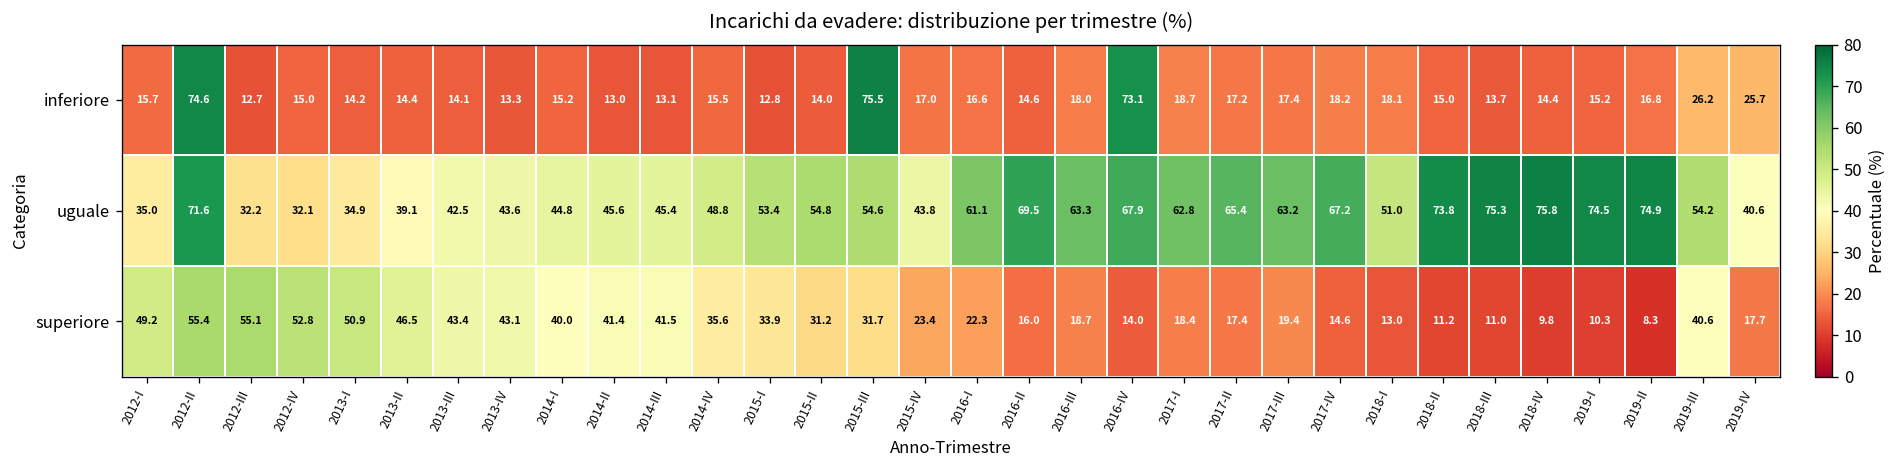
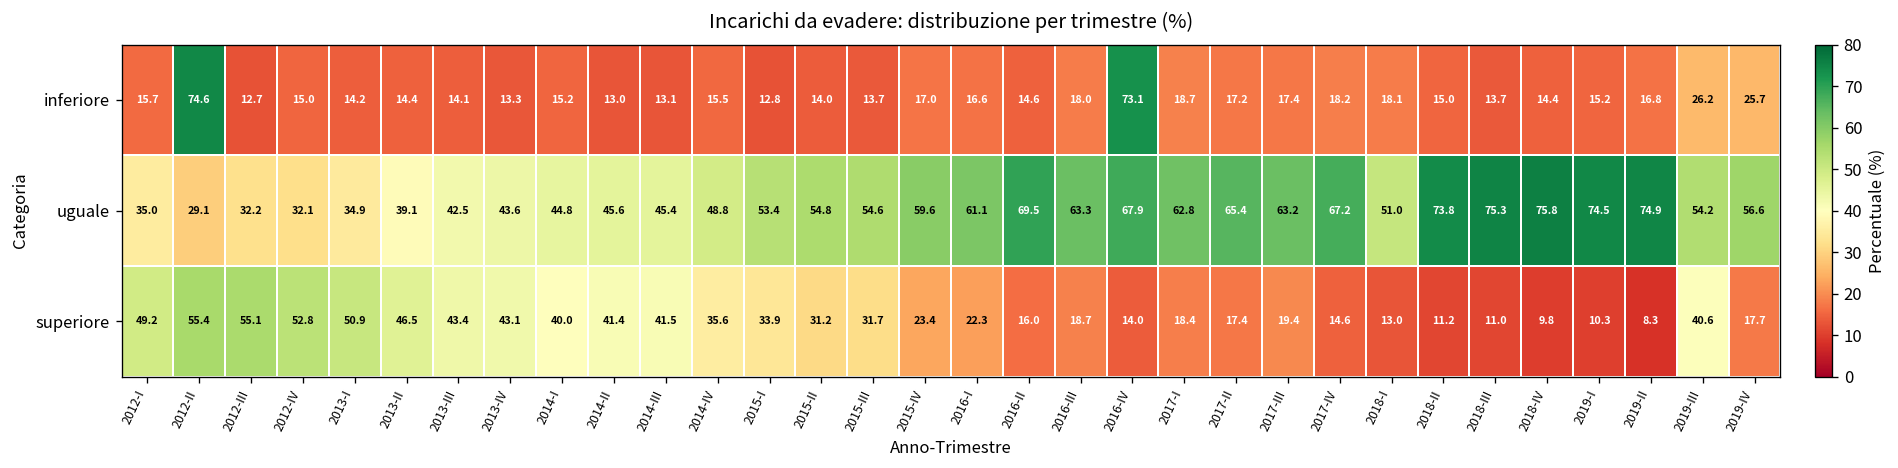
inferiore, 2015-III: 75.5 -> 13.7
uguale, 2012-II: 71.6 -> 29.1
uguale, 2015-IV: 43.8 -> 59.6
uguale, 2019-IV: 40.6 -> 56.6
